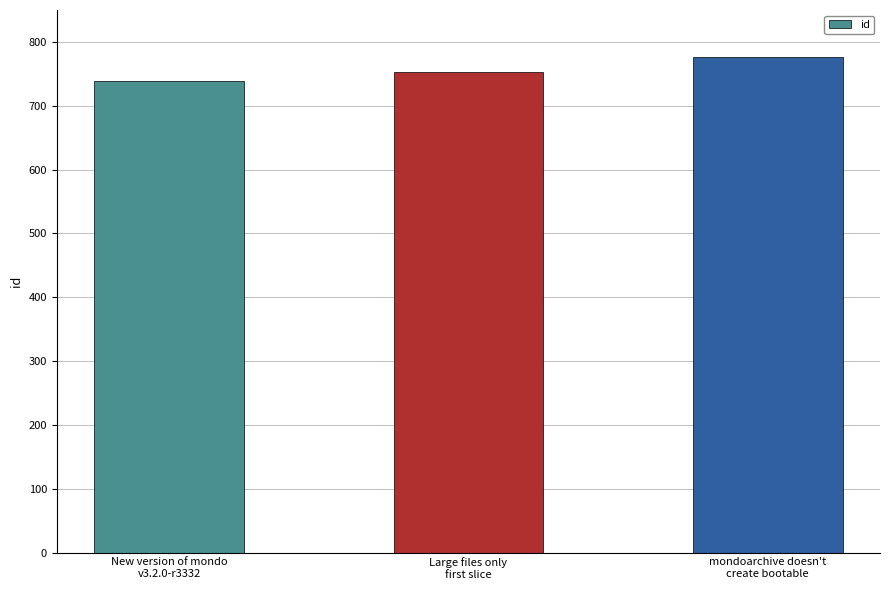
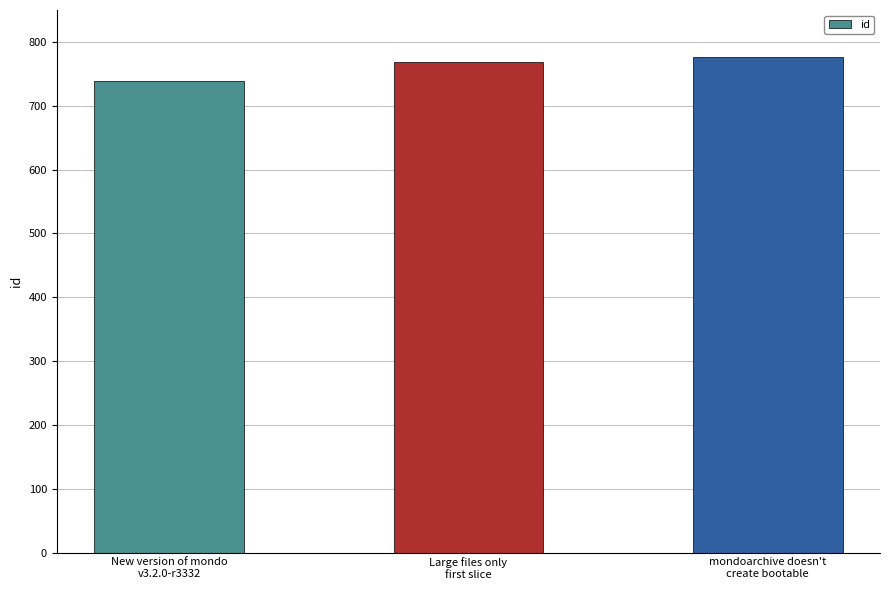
Large files only first slice: 750 -> 770
